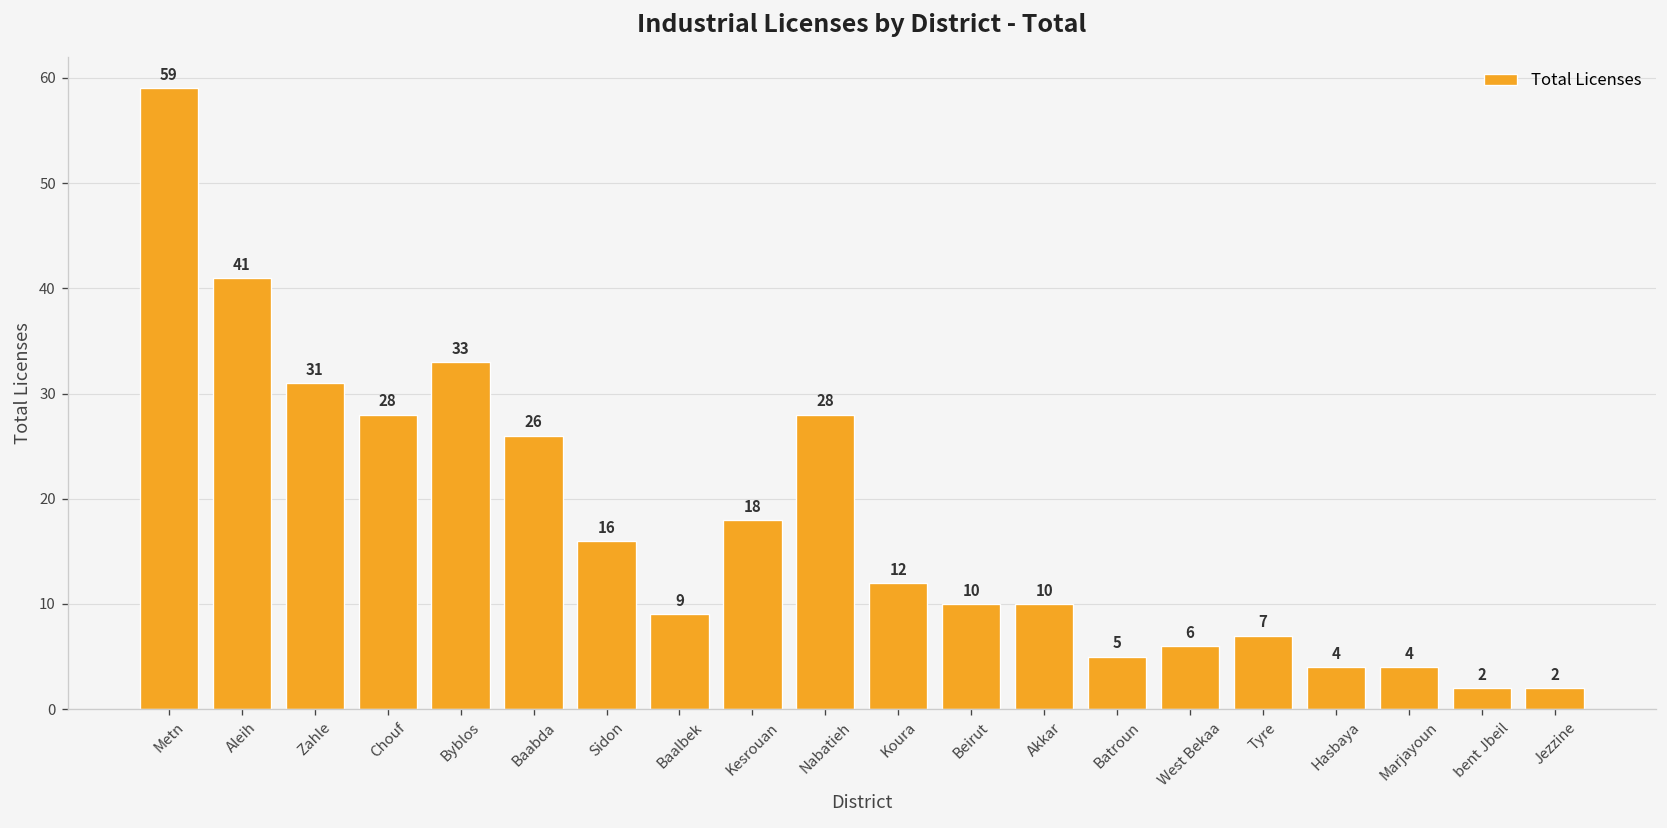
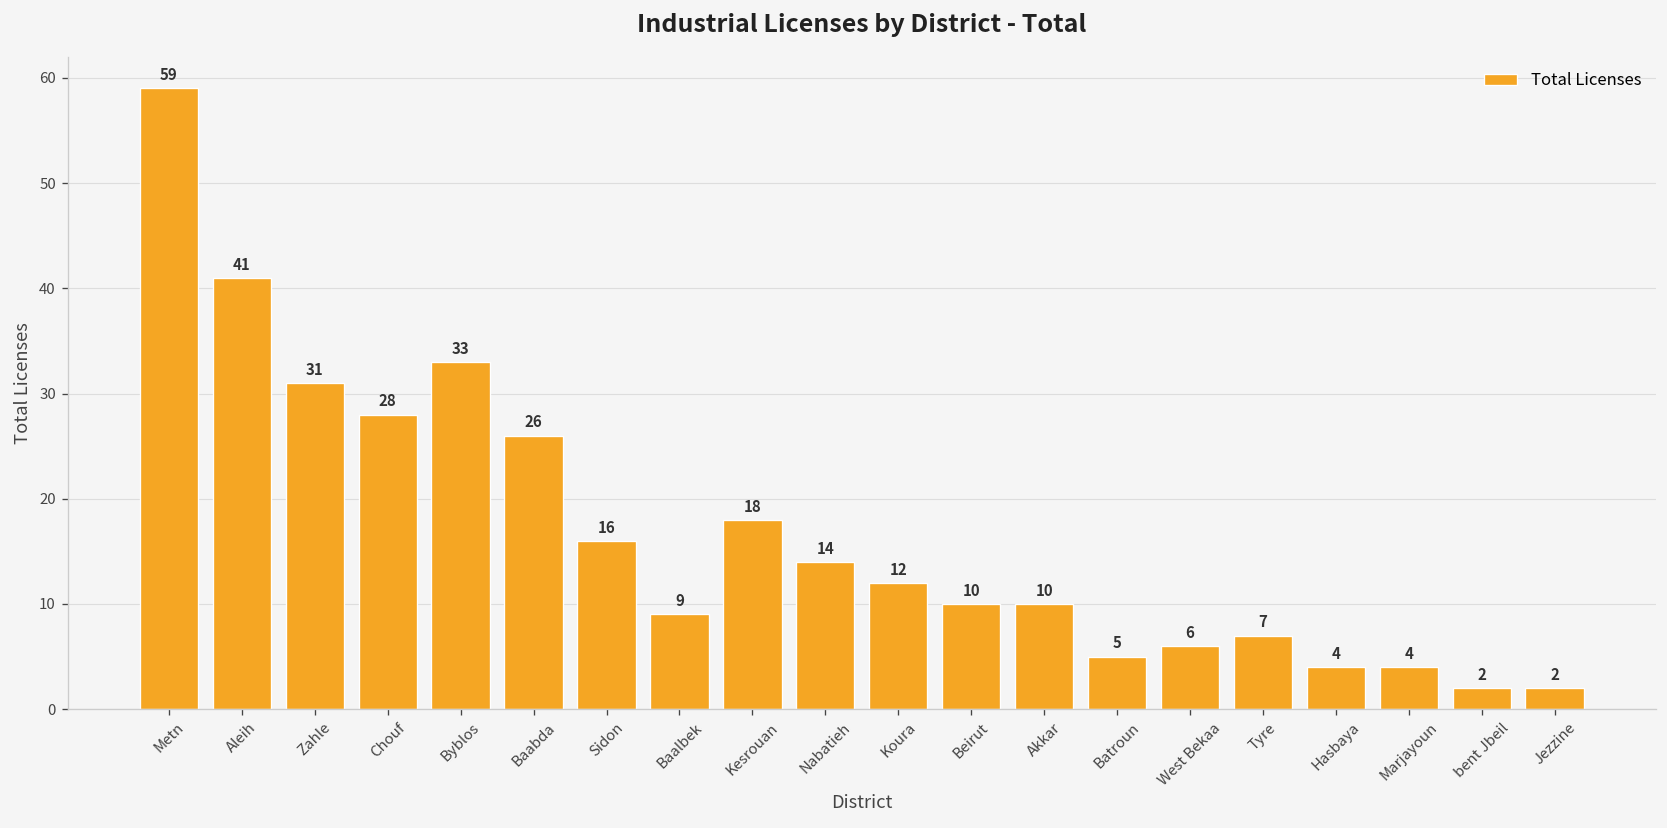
Nabatieh: 28 -> 14
